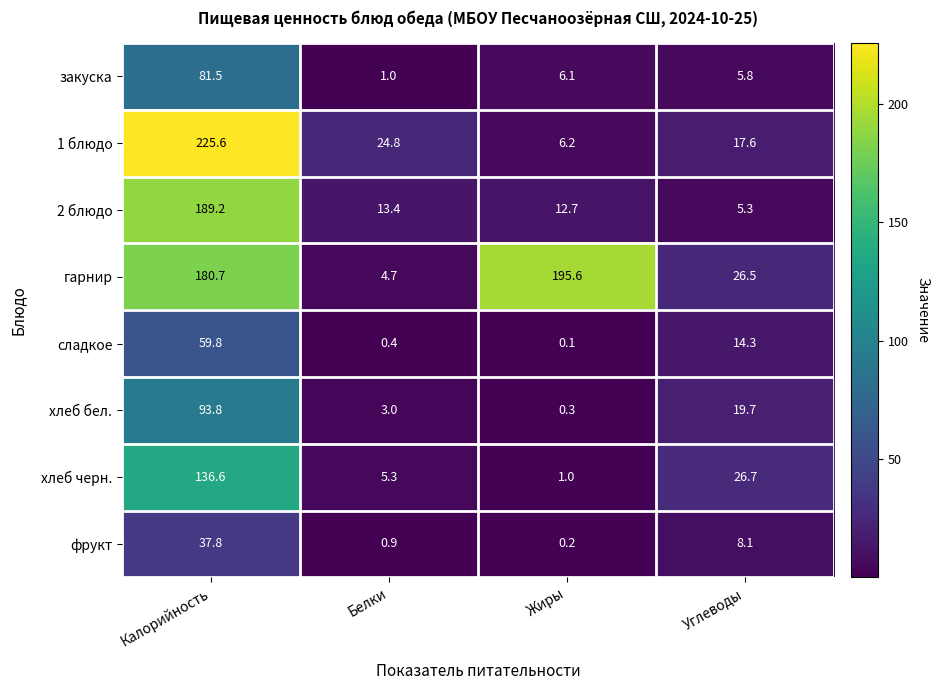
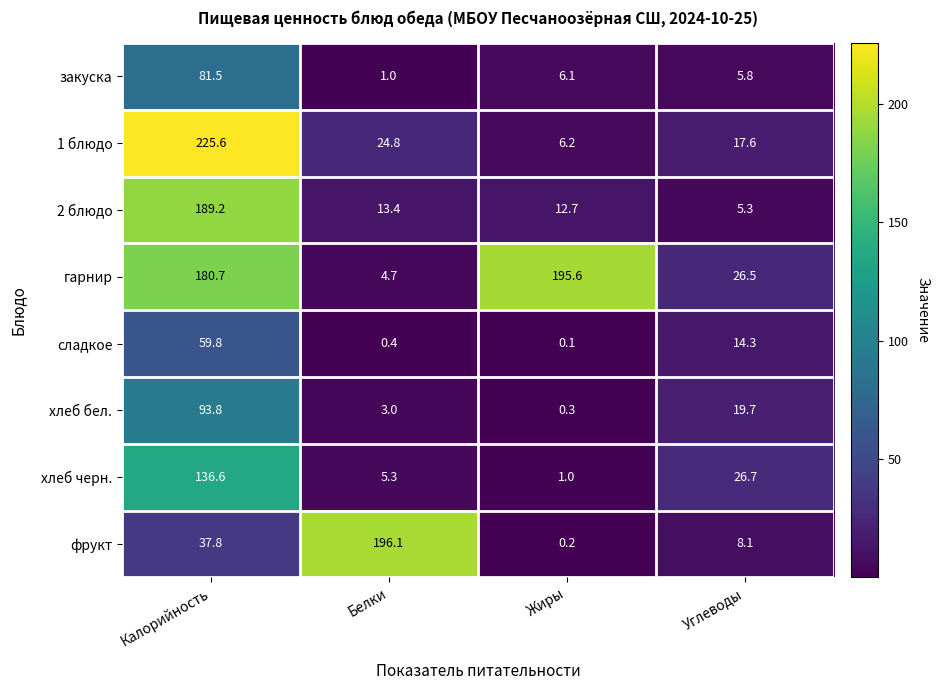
фрукт, Белки: 0.9 -> 196.1
